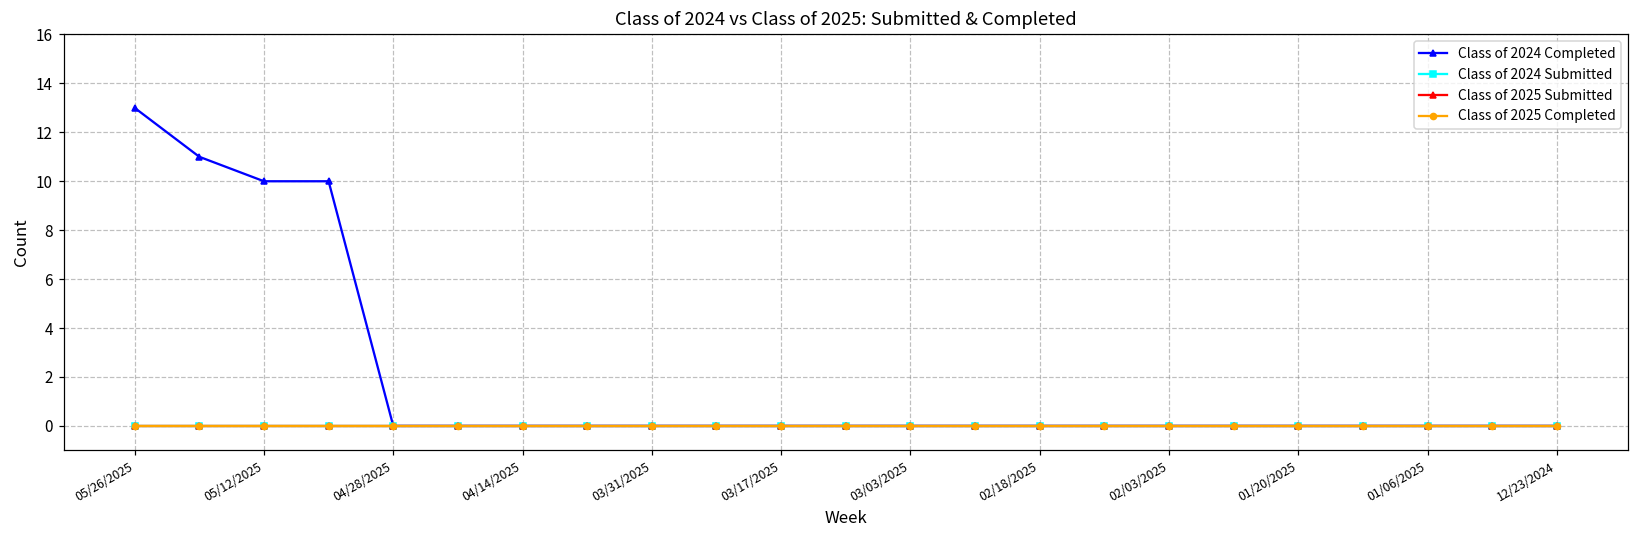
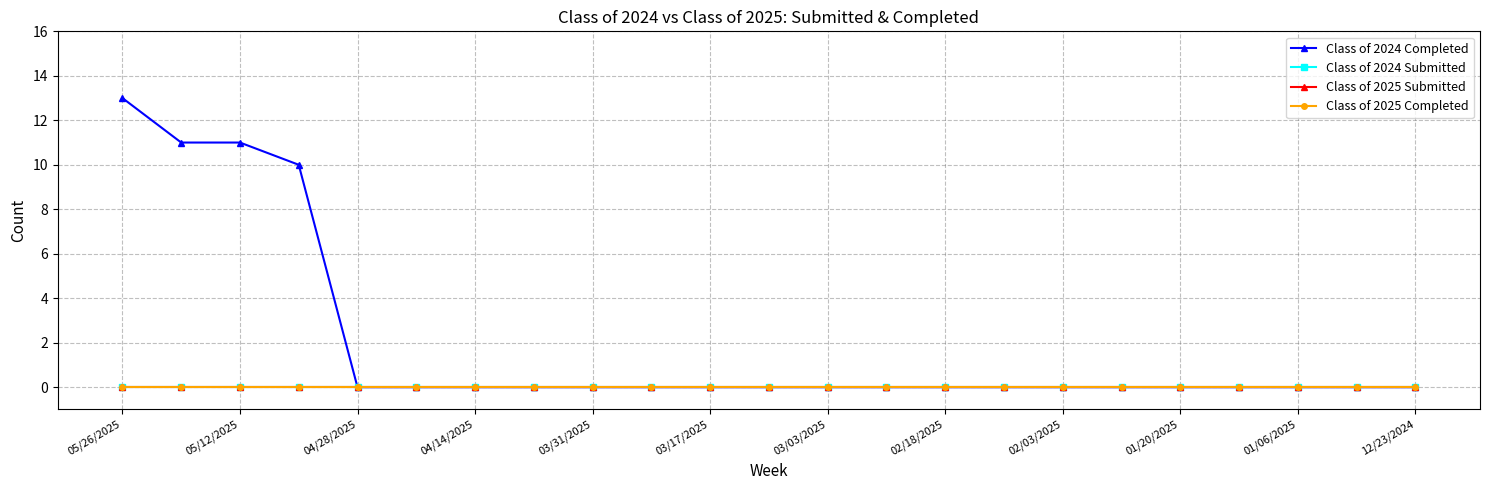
Class of 2024 Completed, 05/12/2025: 10 -> 11
